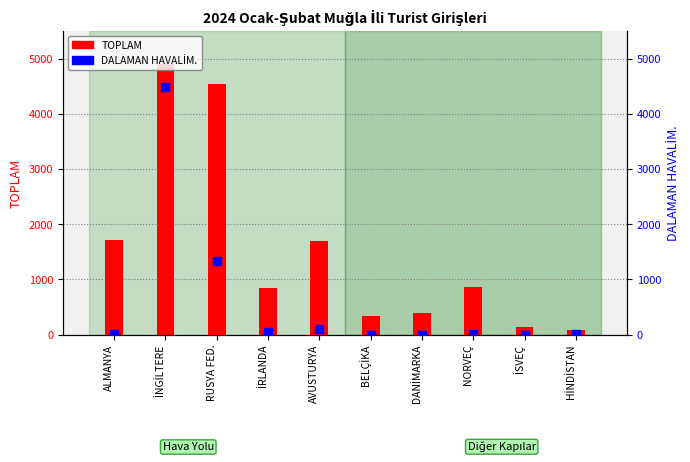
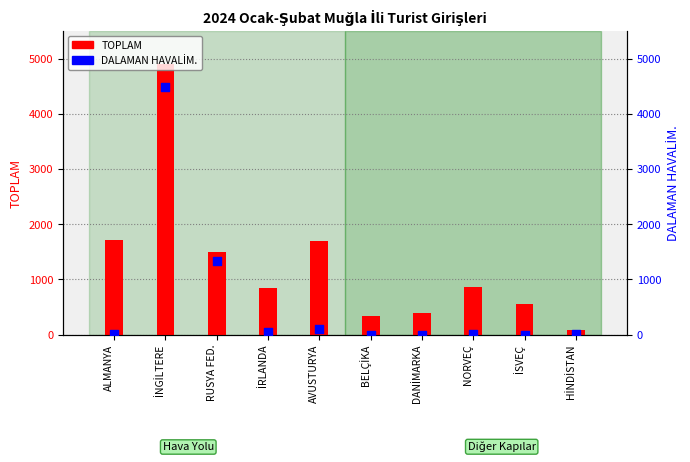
TOPLAM, RUSYA FED.: 4500 -> 1500
TOPLAM, İSVEÇ: 100 -> 600
